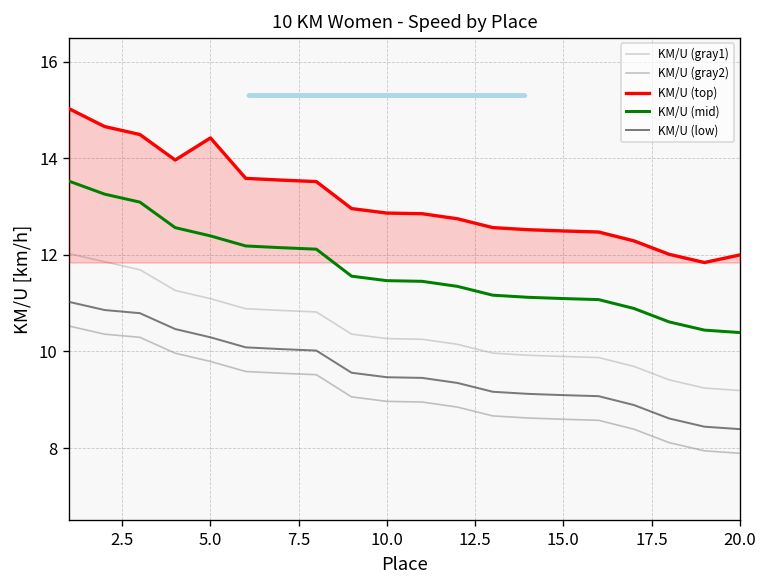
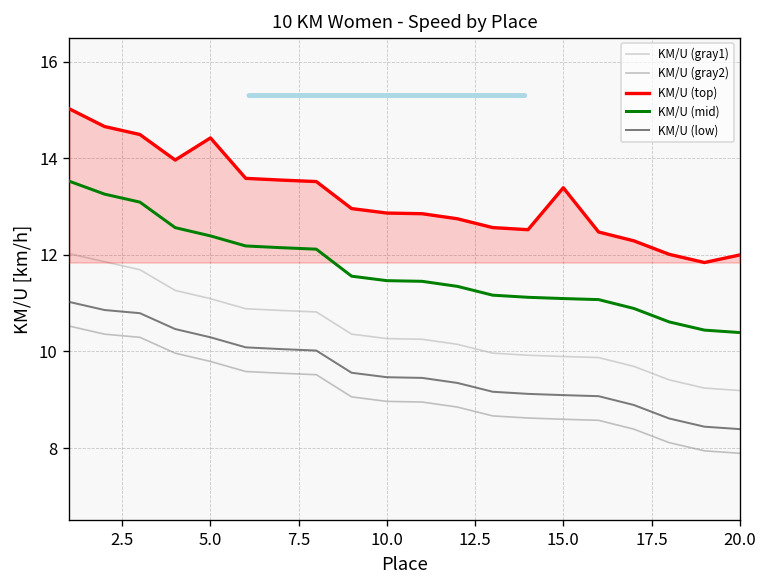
KM/U (top), 15.0: 12.5 -> 13.4
